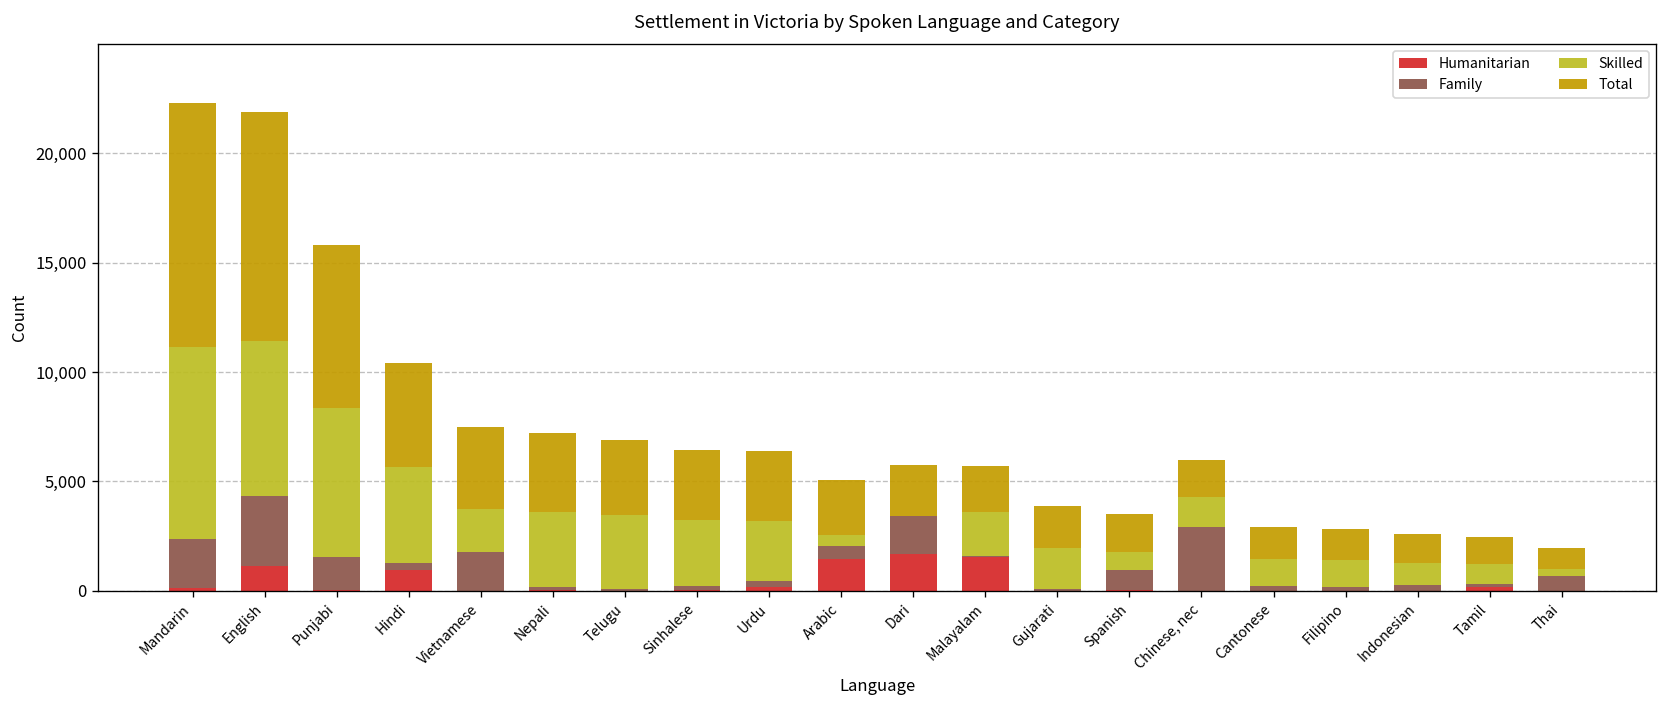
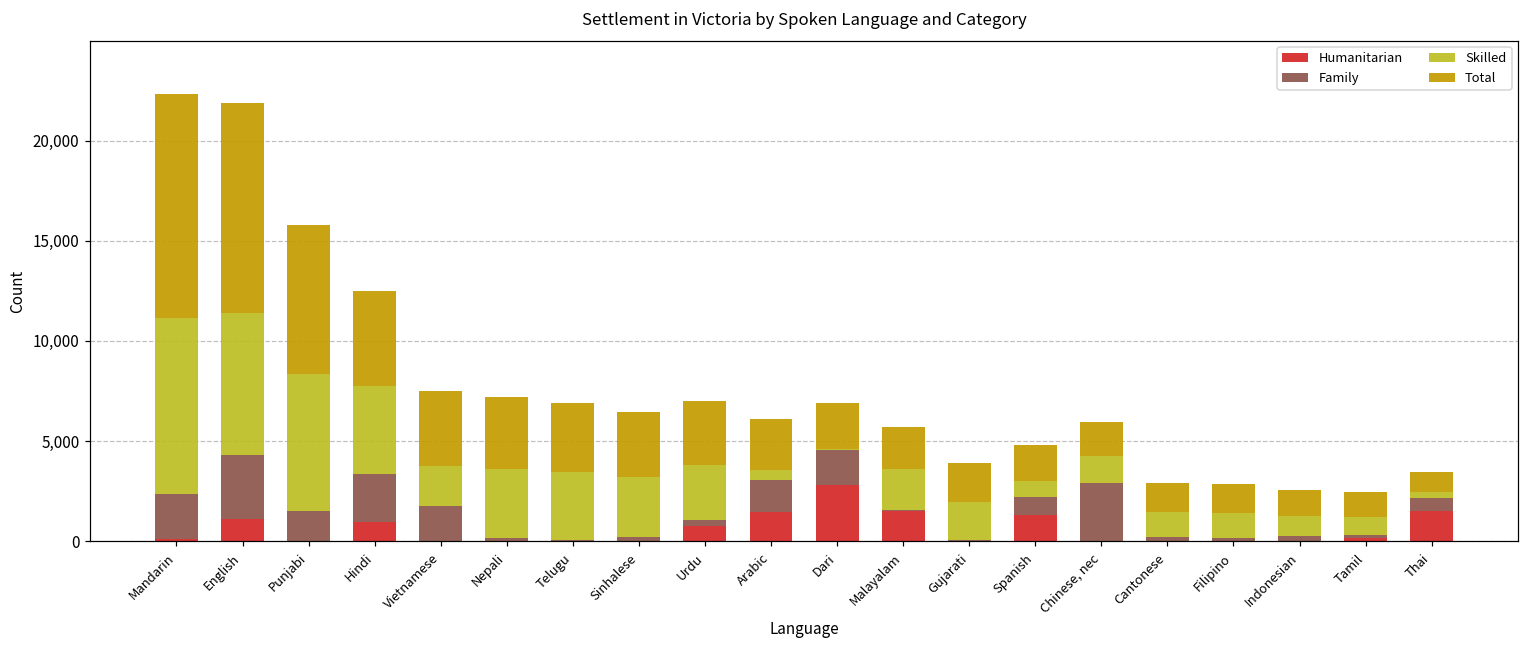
Family, Hindi: 300 -> 2,400
Humanitarian, Urdu: 200 -> 800
Family, Arabic: 600 -> 1,600
Humanitarian, Dari: 1,700 -> 2,800
Humanitarian, Spanish: 0 -> 1,300
Humanitarian, Thai: 0 -> 1,500
